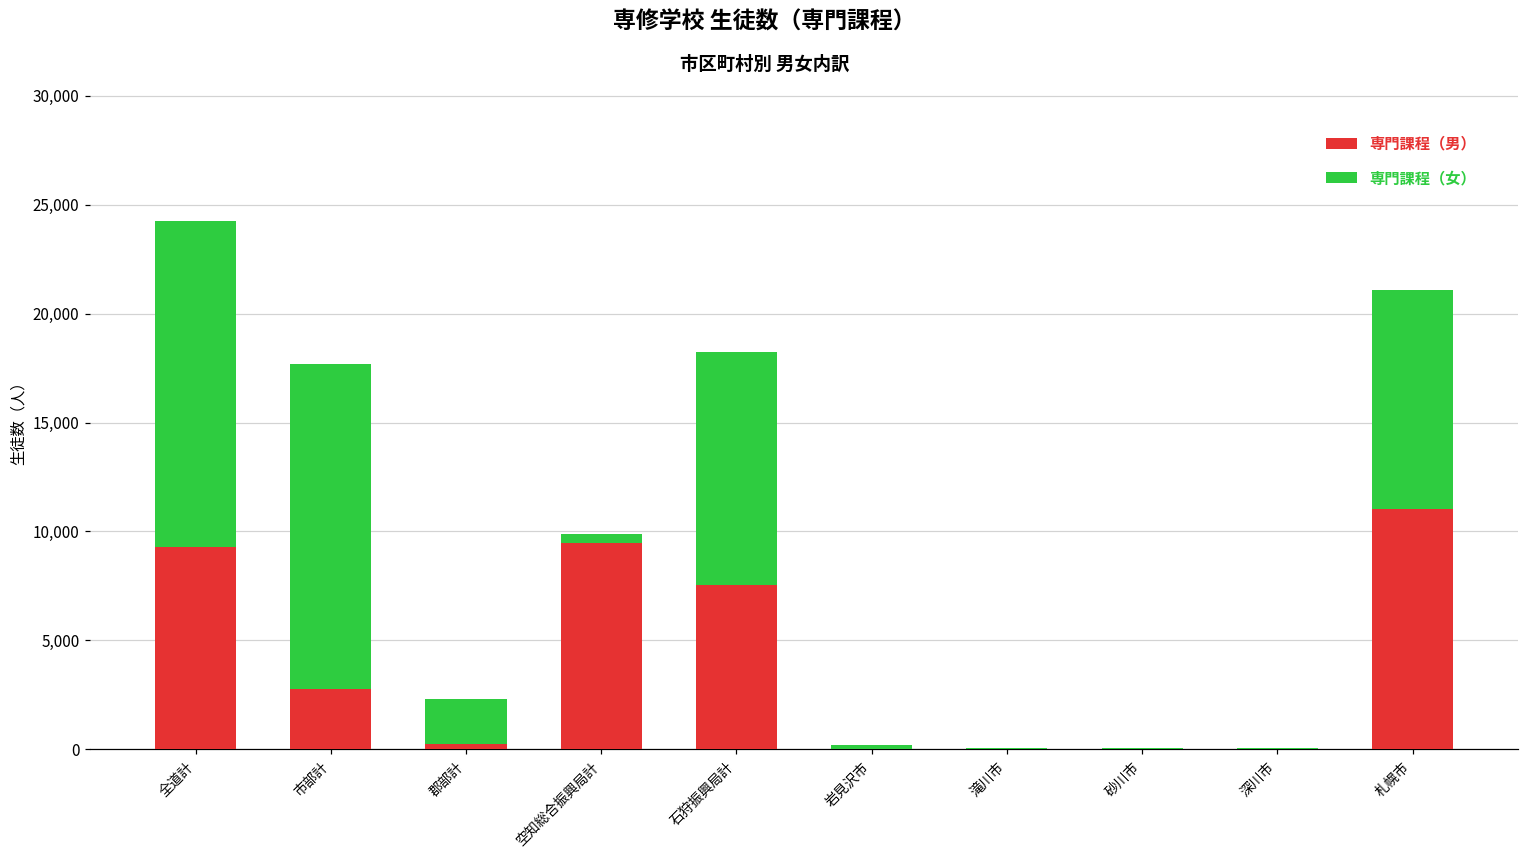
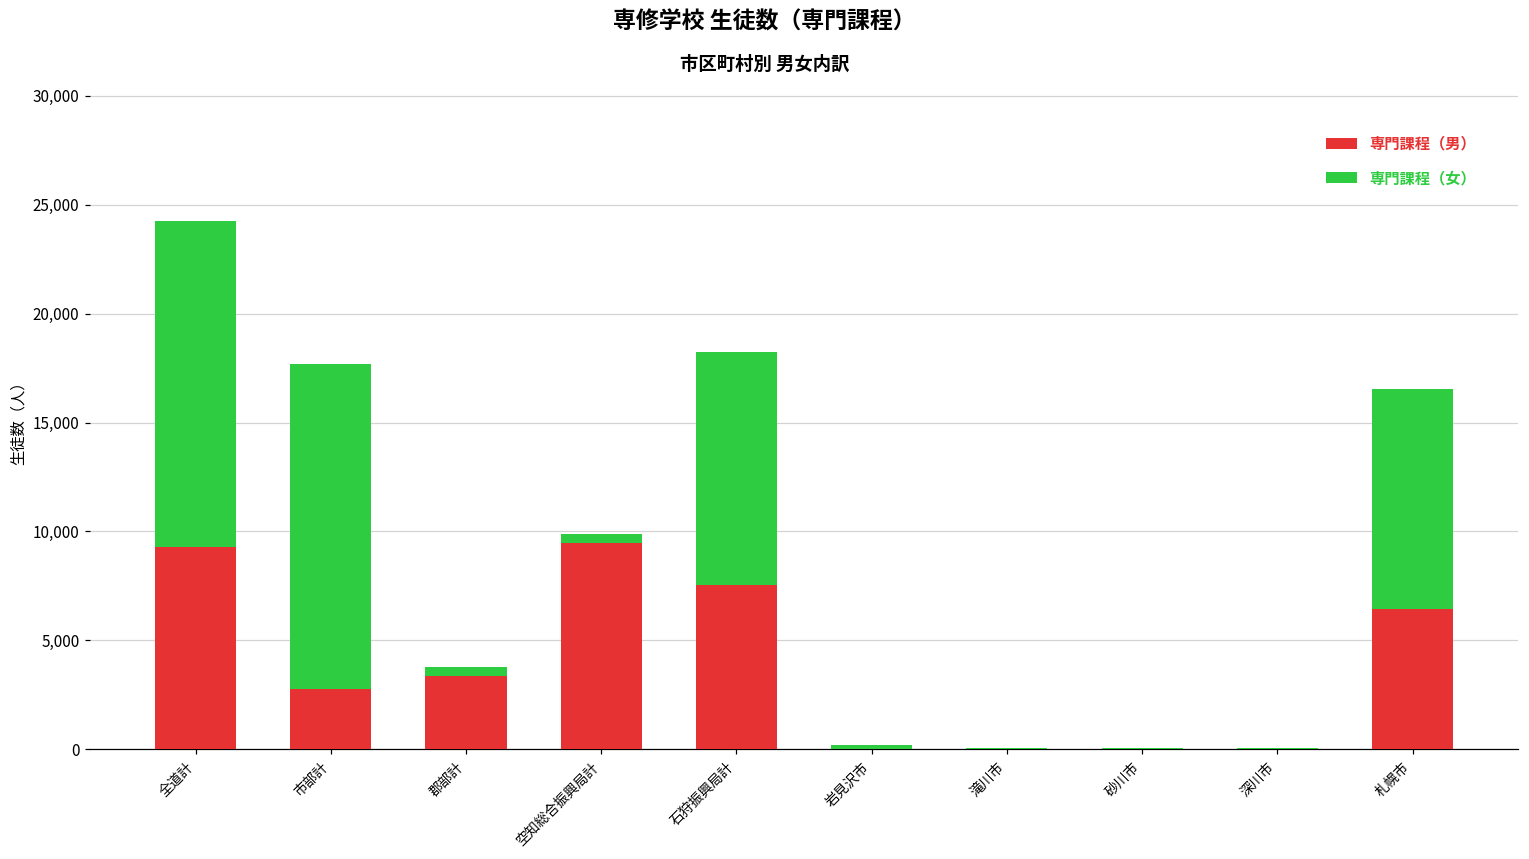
専門課程（男）, 郡部計: 200 -> 3,400
専門課程（女）, 郡部計: 2,100 -> 400
専門課程（男）, 札幌市: 11,000 -> 6,500
